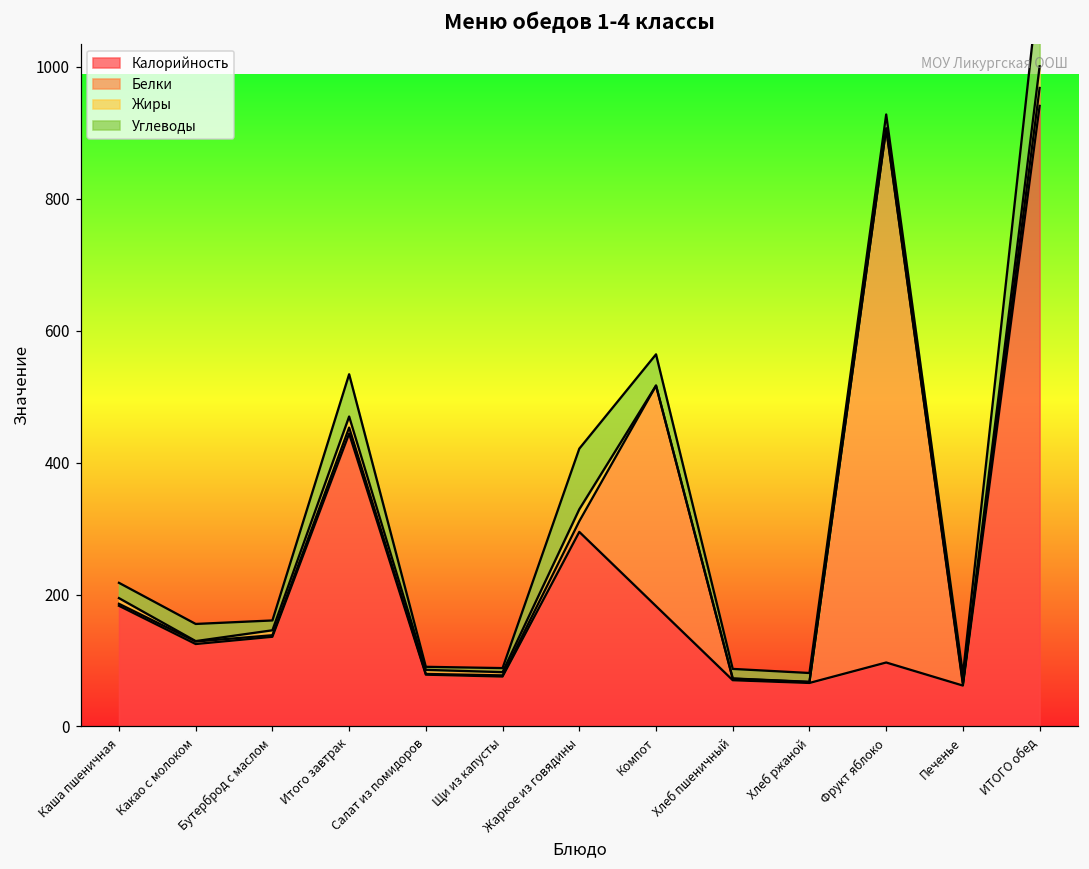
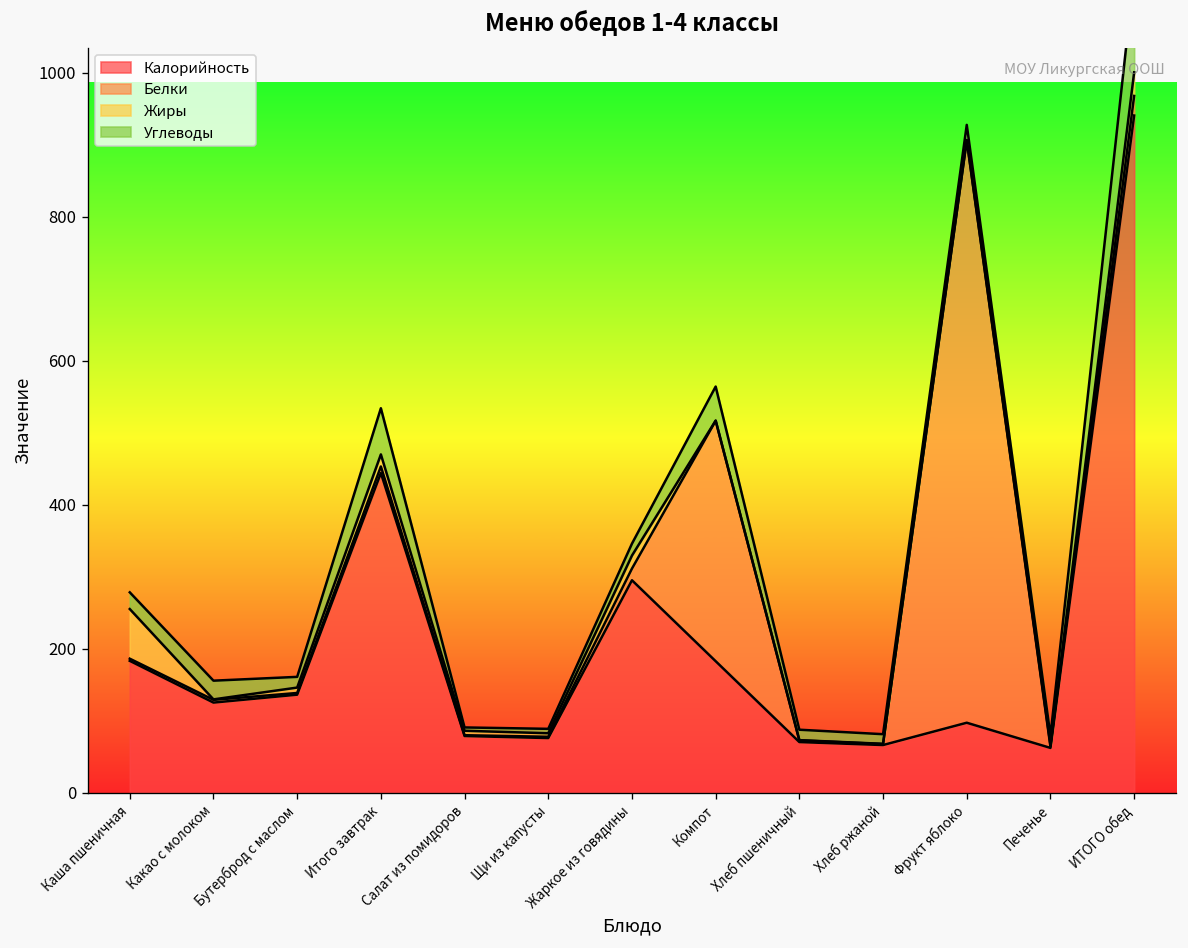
Жиры, Каша пшеничная: 10 -> 70
Углеводы, Жаркое из говядины: 90 -> 20
